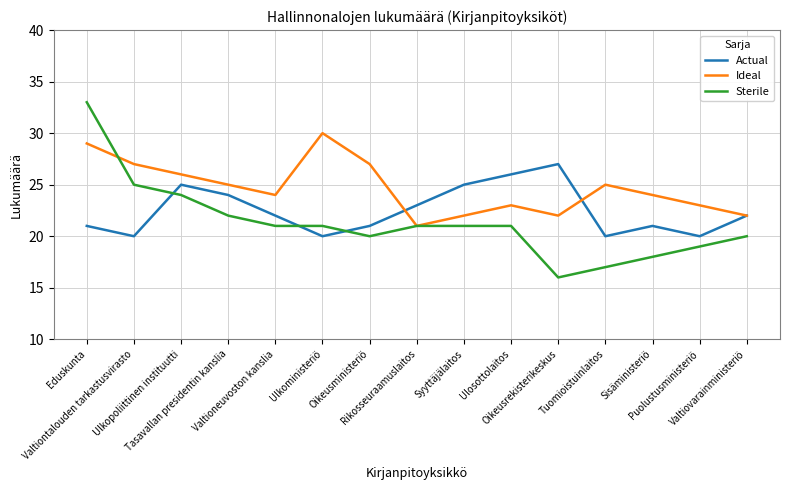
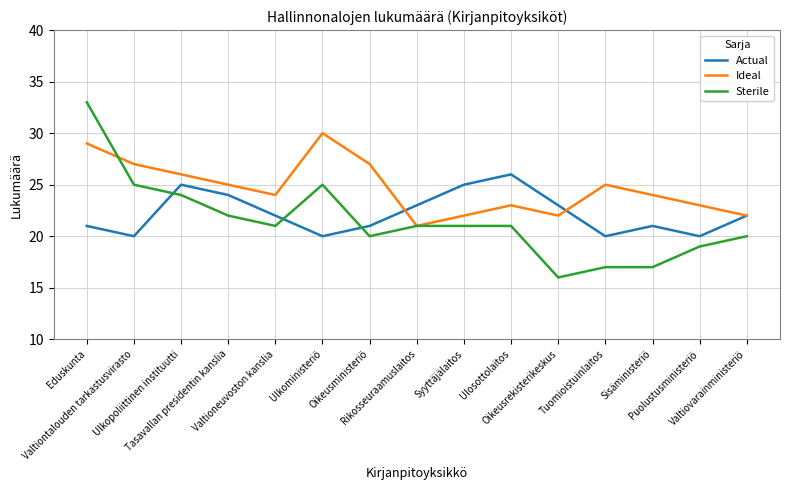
Sterile, Ulkoministeriö: 21 -> 25
Actual, Oikeusrekisterikeskus: 27 -> 23
Sterile, Sisäministeriö: 18 -> 17
